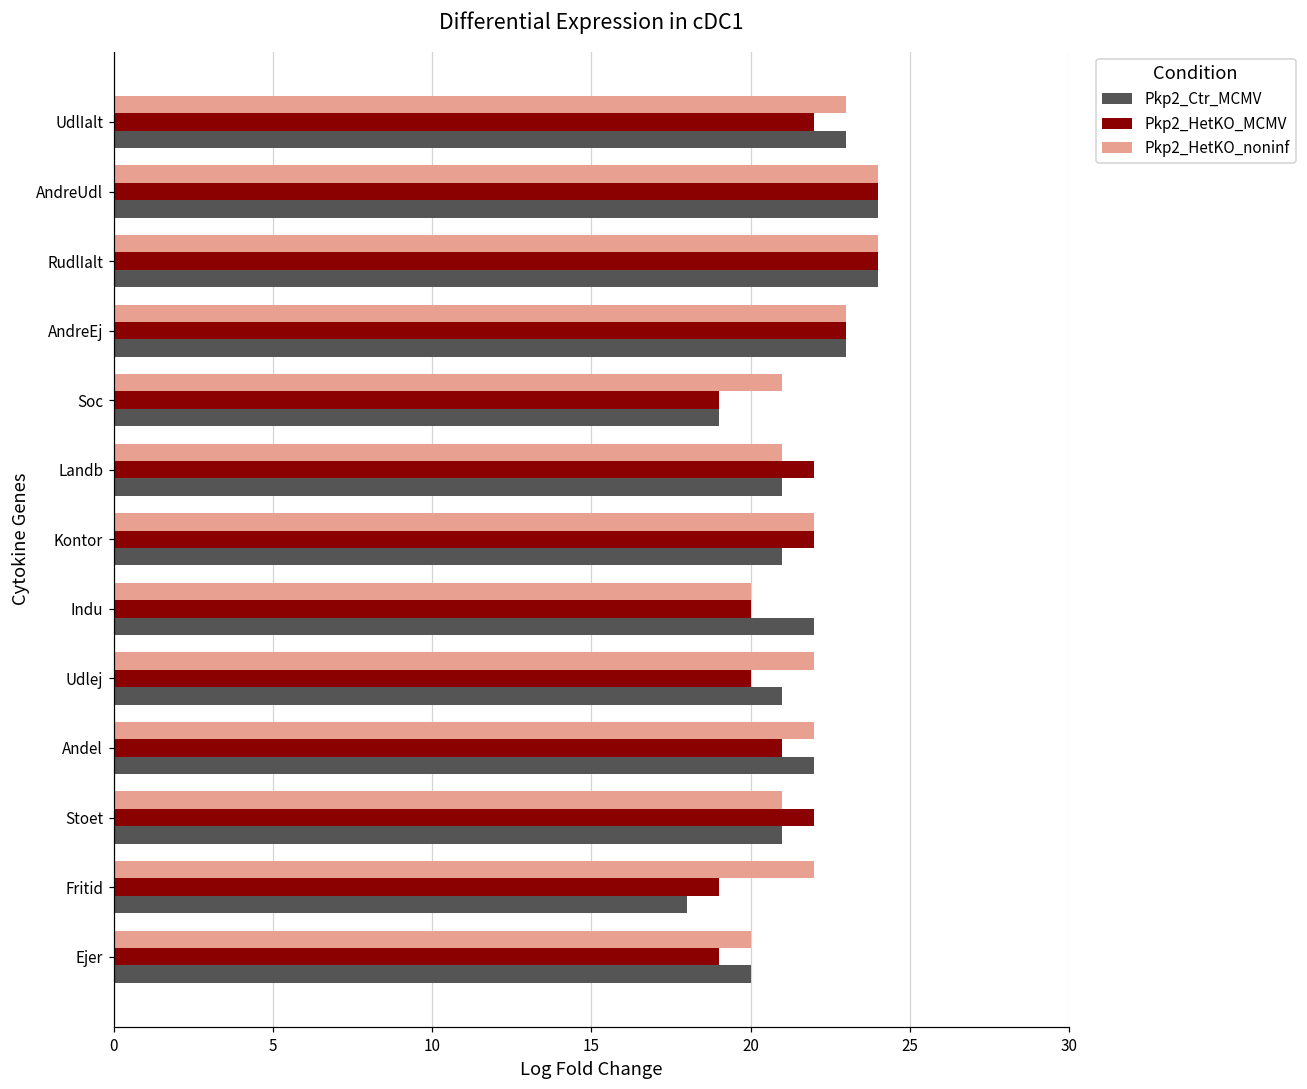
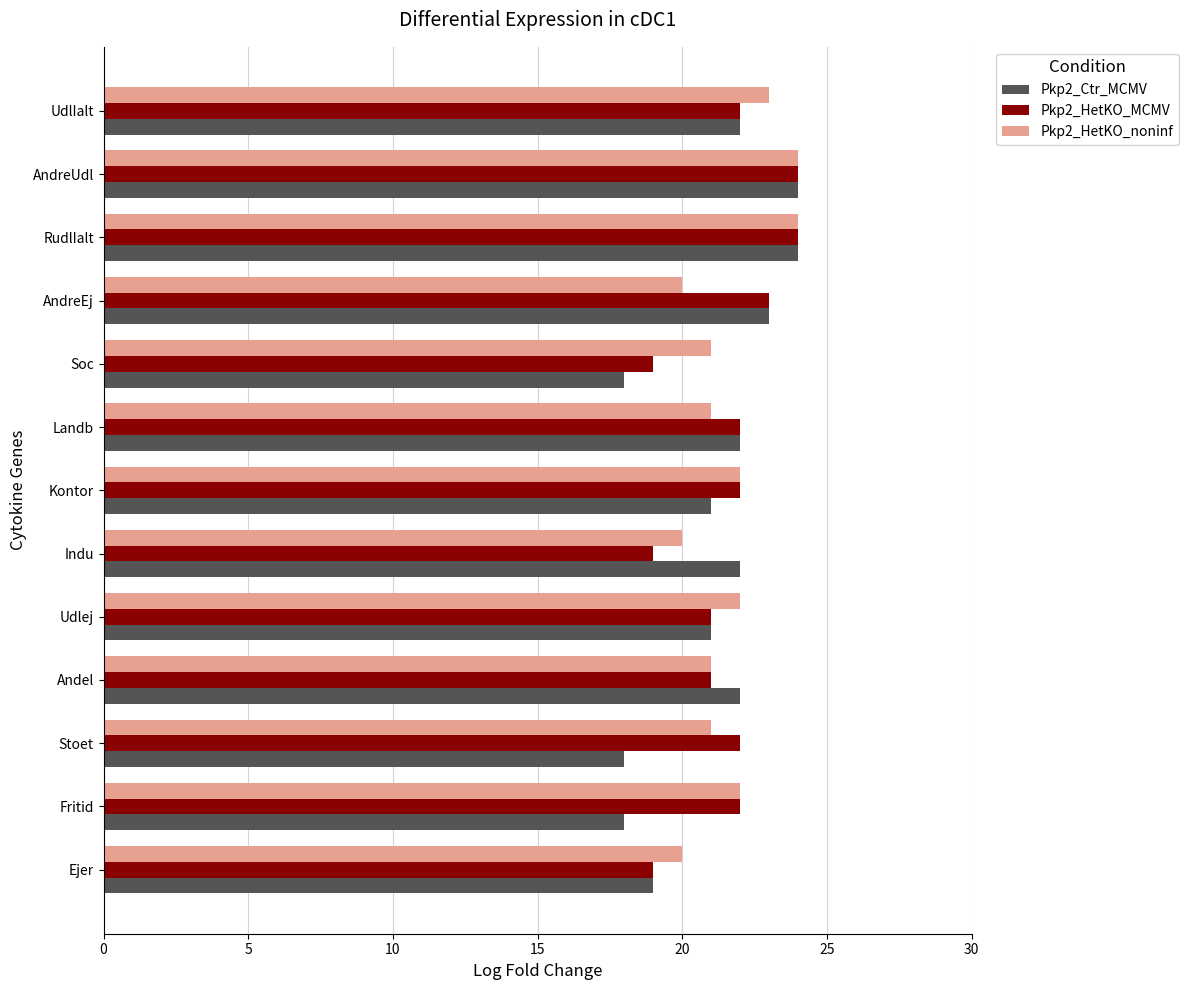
Pkp2_Ctr_MCMV, UdlIalt: 23 -> 22
Pkp2_HetKO_noninf, AndreEj: 23 -> 20
Pkp2_Ctr_MCMV, Soc: 19 -> 18
Pkp2_Ctr_MCMV, Landb: 21 -> 22
Pkp2_HetKO_MCMV, Indu: 20 -> 19
Pkp2_HetKO_MCMV, Udlej: 20 -> 21
Pkp2_HetKO_noninf, Andel: 22 -> 21
Pkp2_Ctr_MCMV, Stoet: 21 -> 18
Pkp2_HetKO_MCMV, Fritid: 19 -> 22
Pkp2_Ctr_MCMV, Ejer: 20 -> 19
